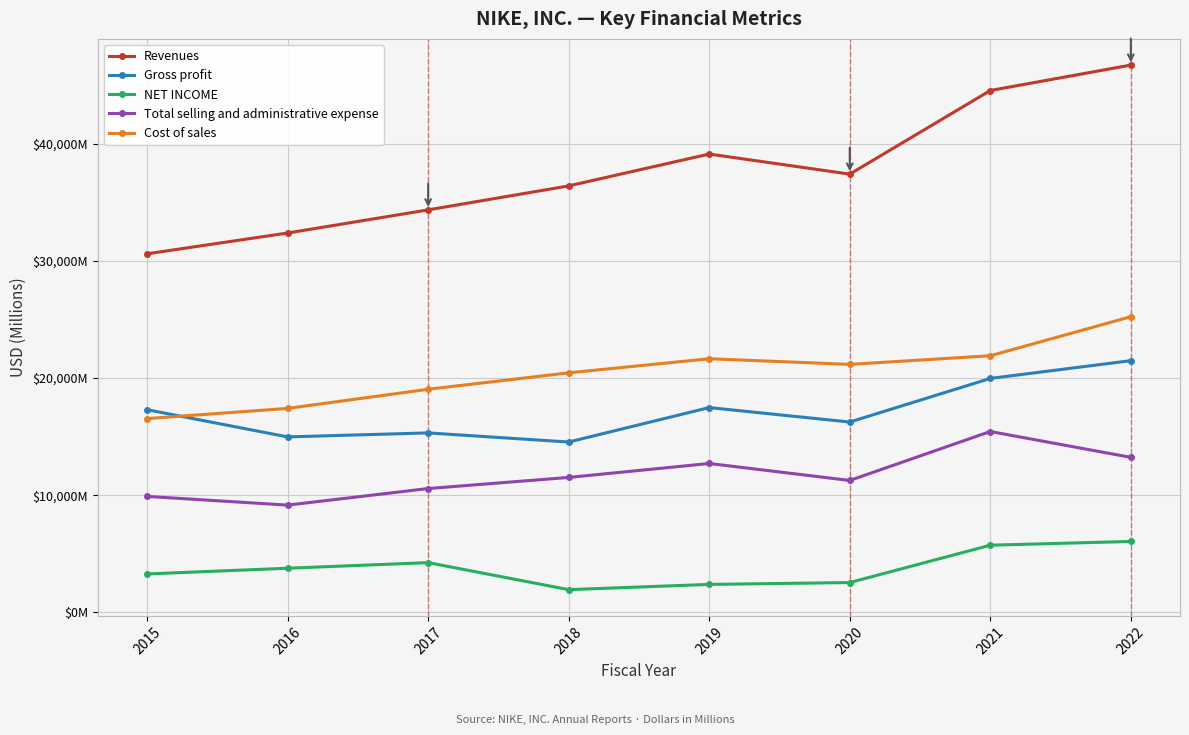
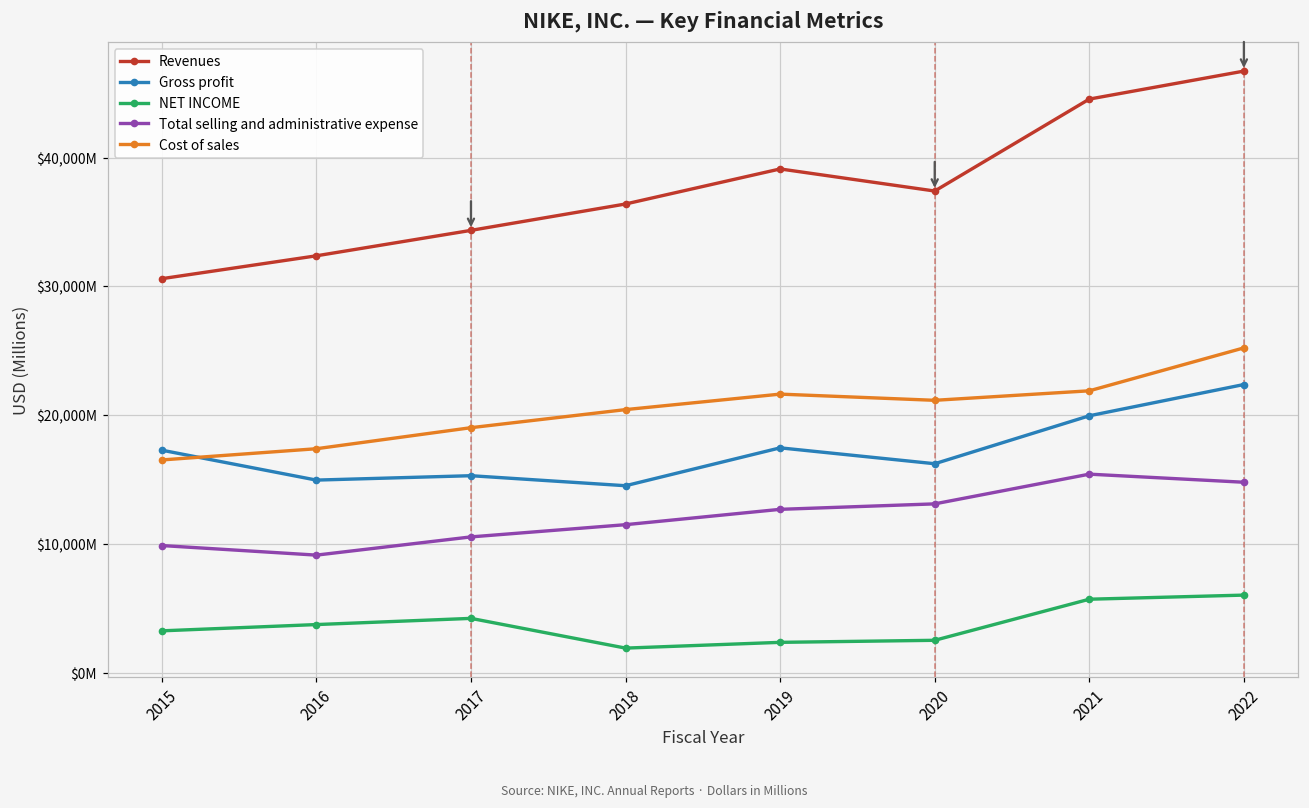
Total selling and administrative expense, 2020: $11,300,000,000 -> $13,100,000,000
Gross profit, 2022: $21,500,000,000 -> $22,400,000,000
Total selling and administrative expense, 2022: $13,200,000,000 -> $14,800,000,000
